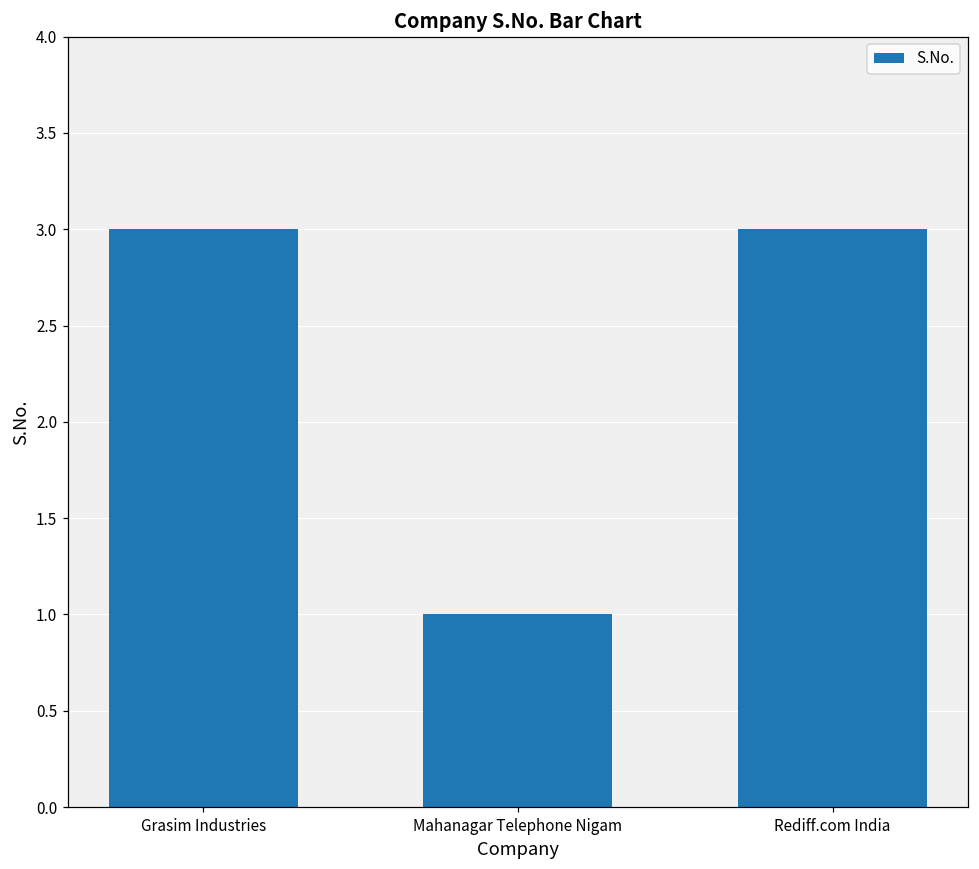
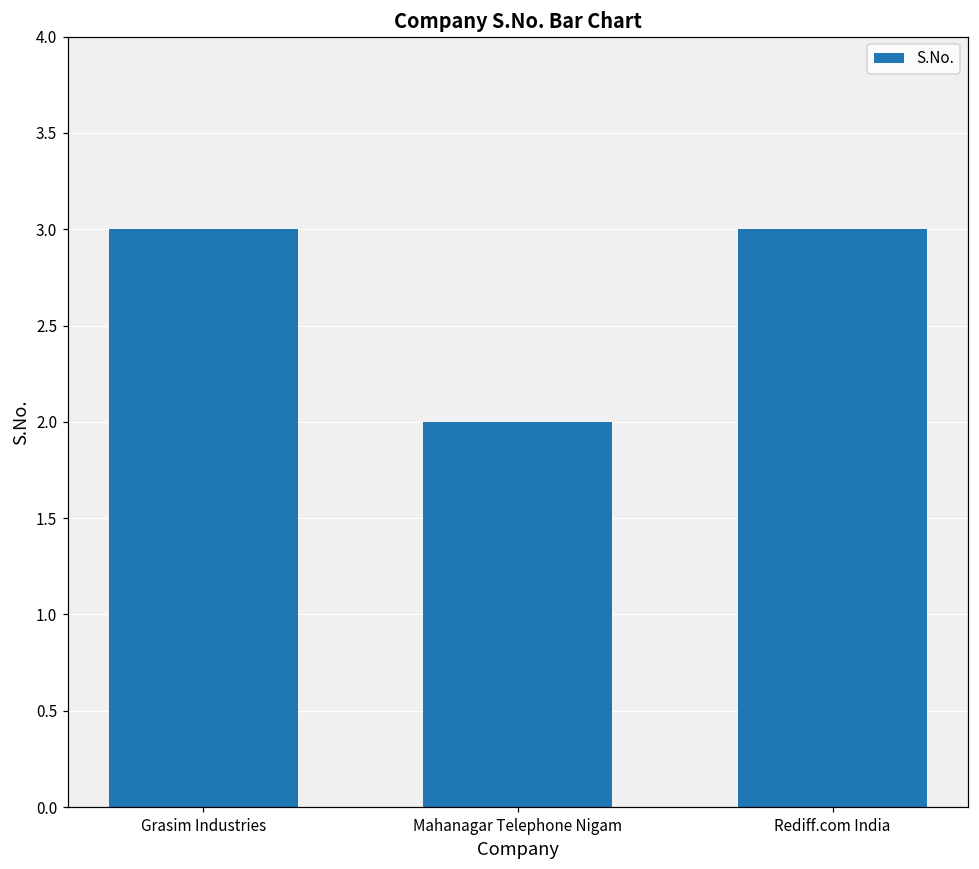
Mahanagar Telephone Nigam: 1 -> 2
